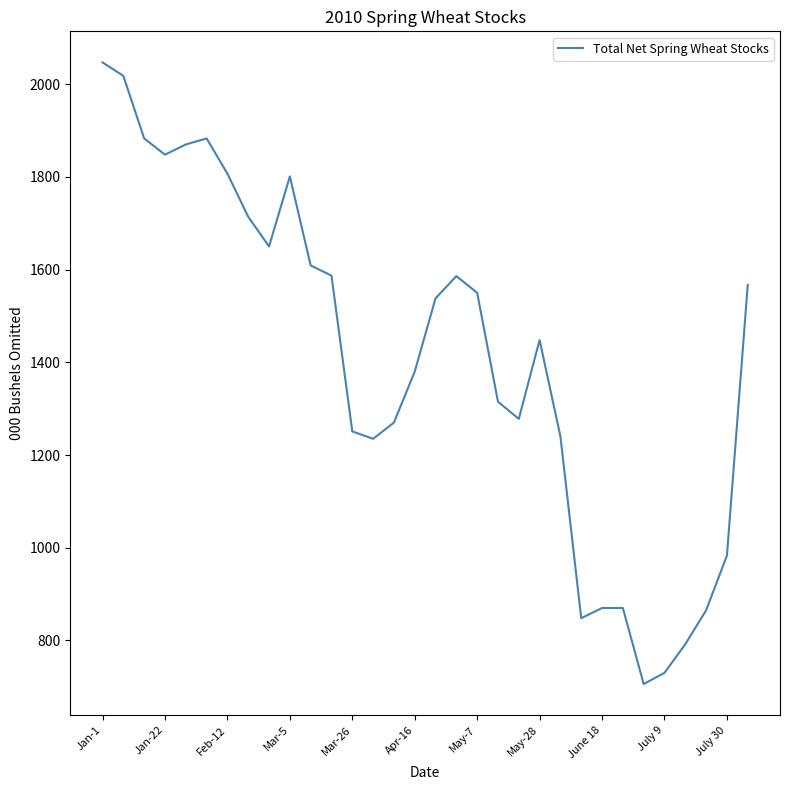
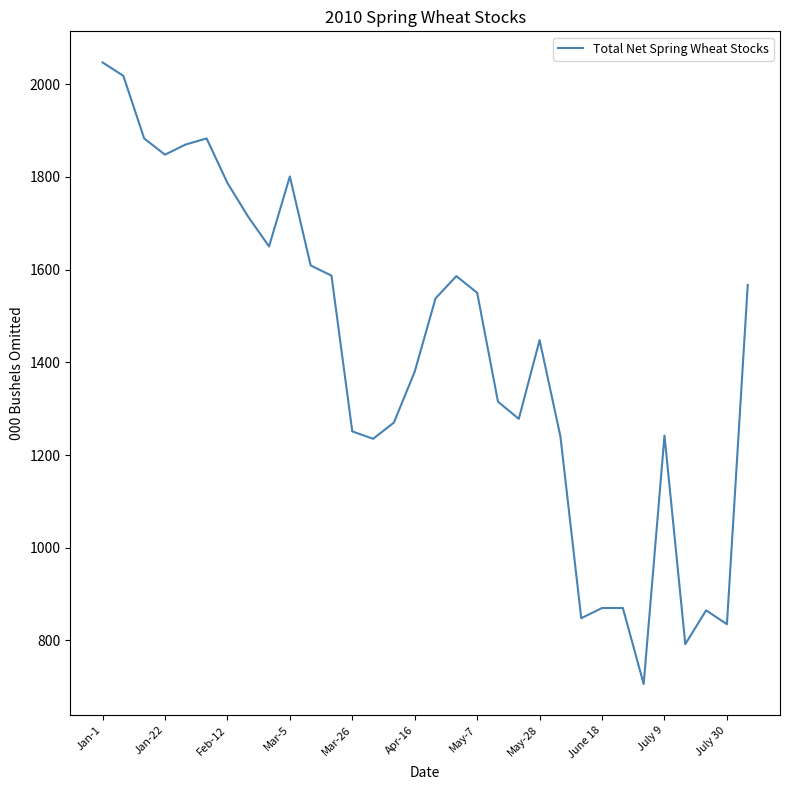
Feb-12: 1810 -> 1790
July 9: 730 -> 1240
July 30: 980 -> 840
